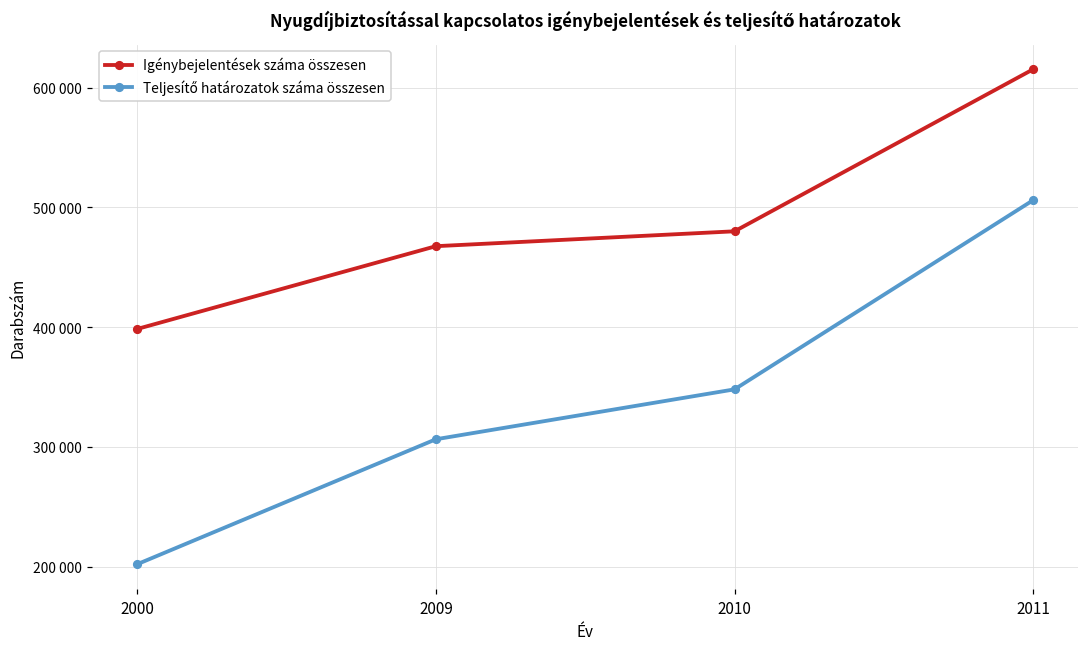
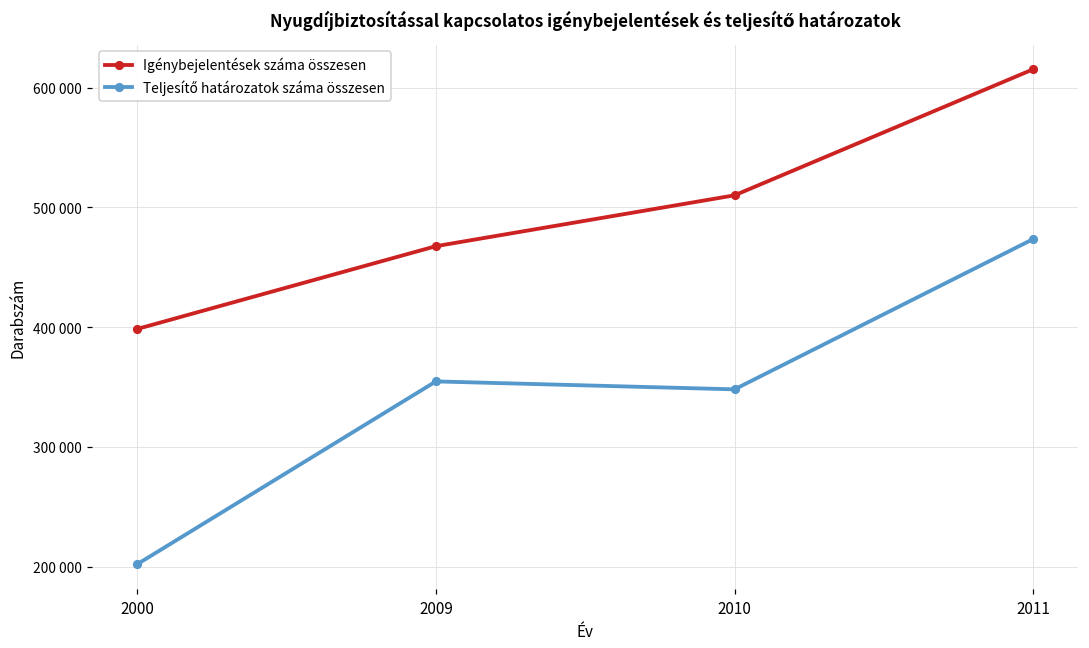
Teljesítő határozatok száma összesen, 2009: 306000 -> 355000
Igénybejelentések száma összesen, 2010: 480000 -> 510000
Teljesítő határozatok száma összesen, 2011: 506000 -> 474000
